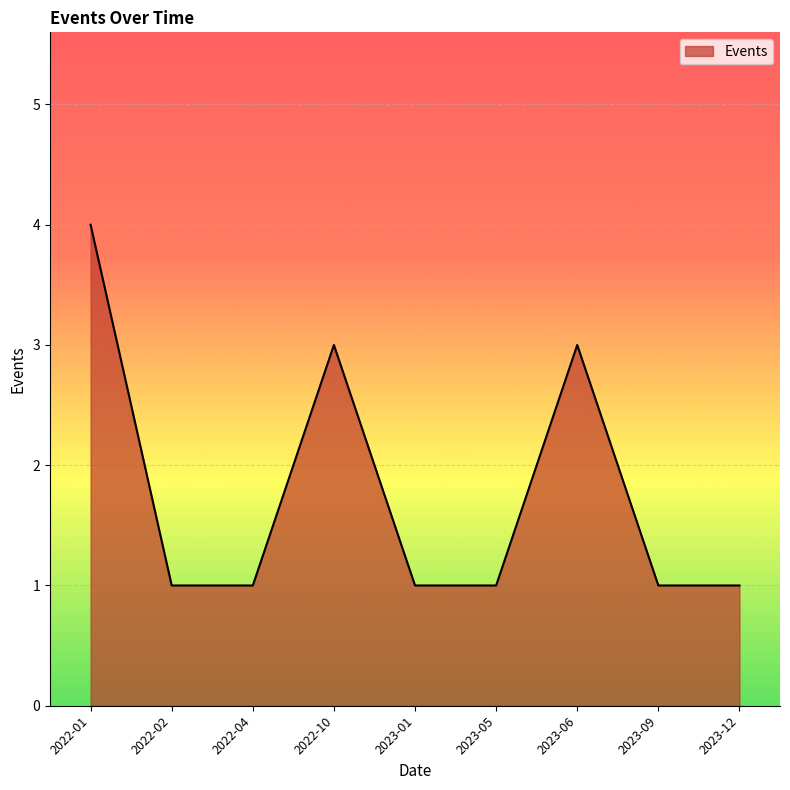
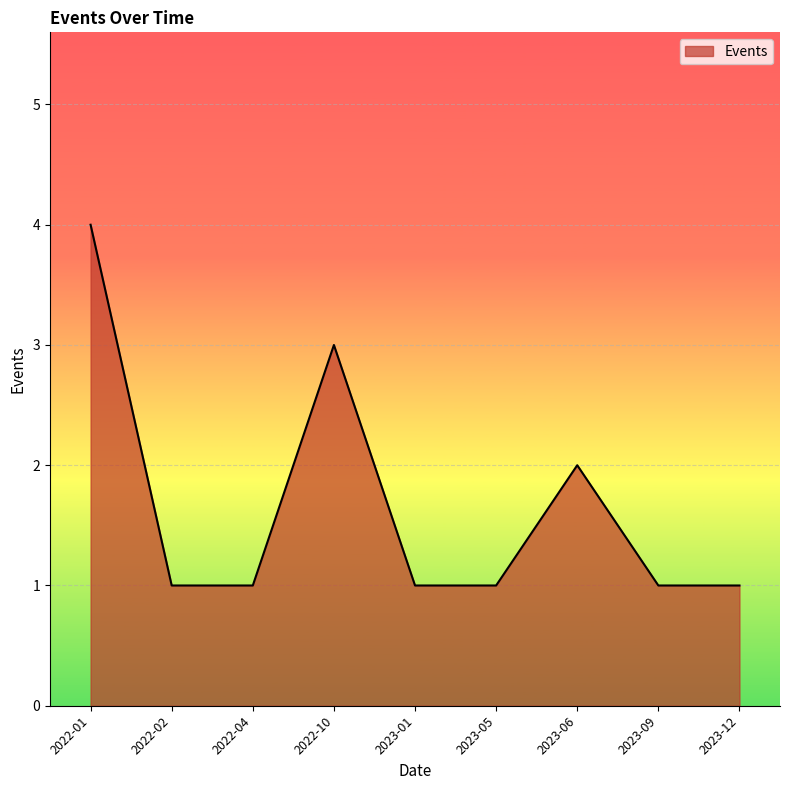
2023-06: 3 -> 2
